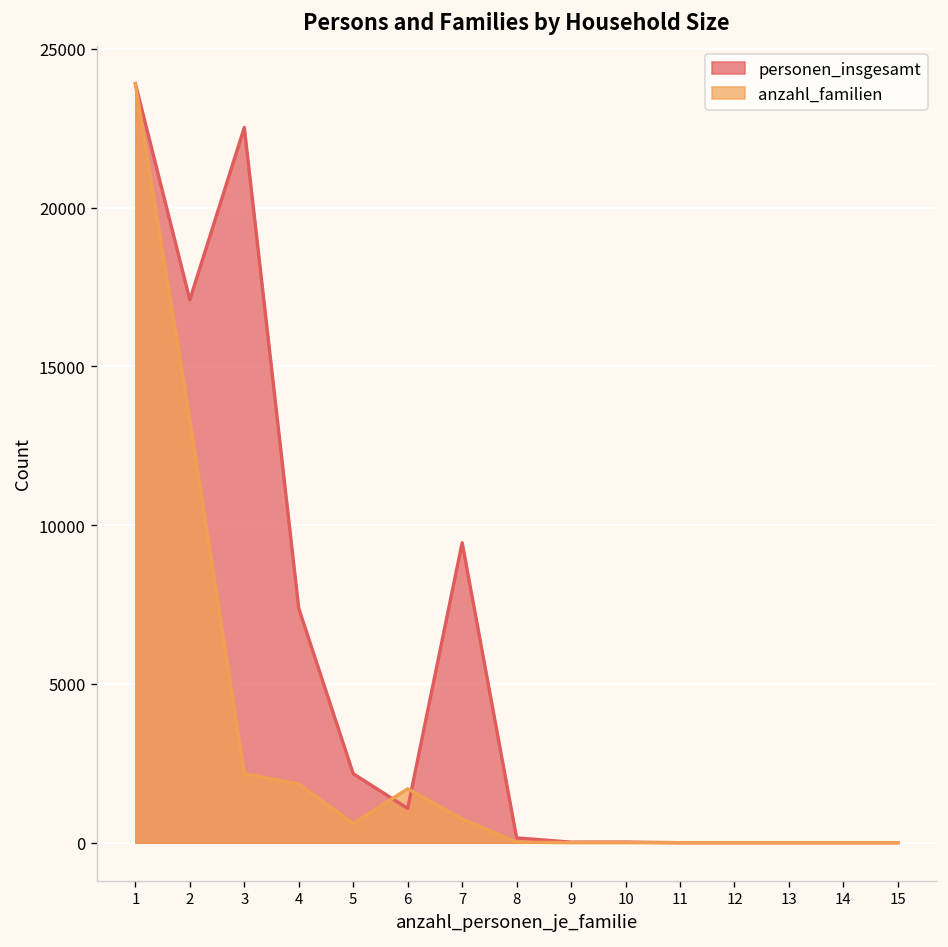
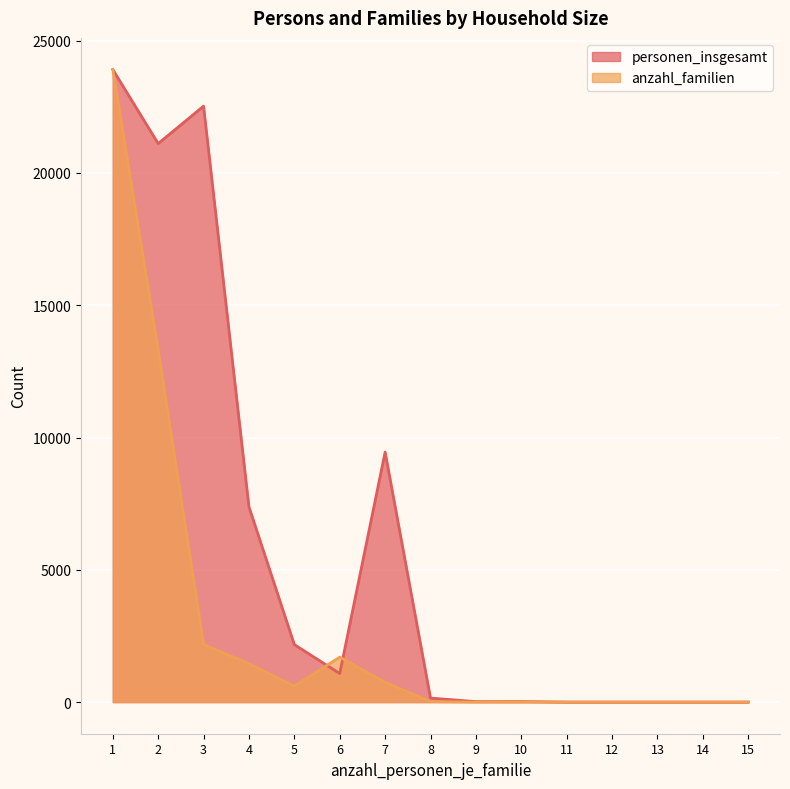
personen_insgesamt, 2: 17100 -> 21100
anzahl_familien, 4: 1800 -> 1500
